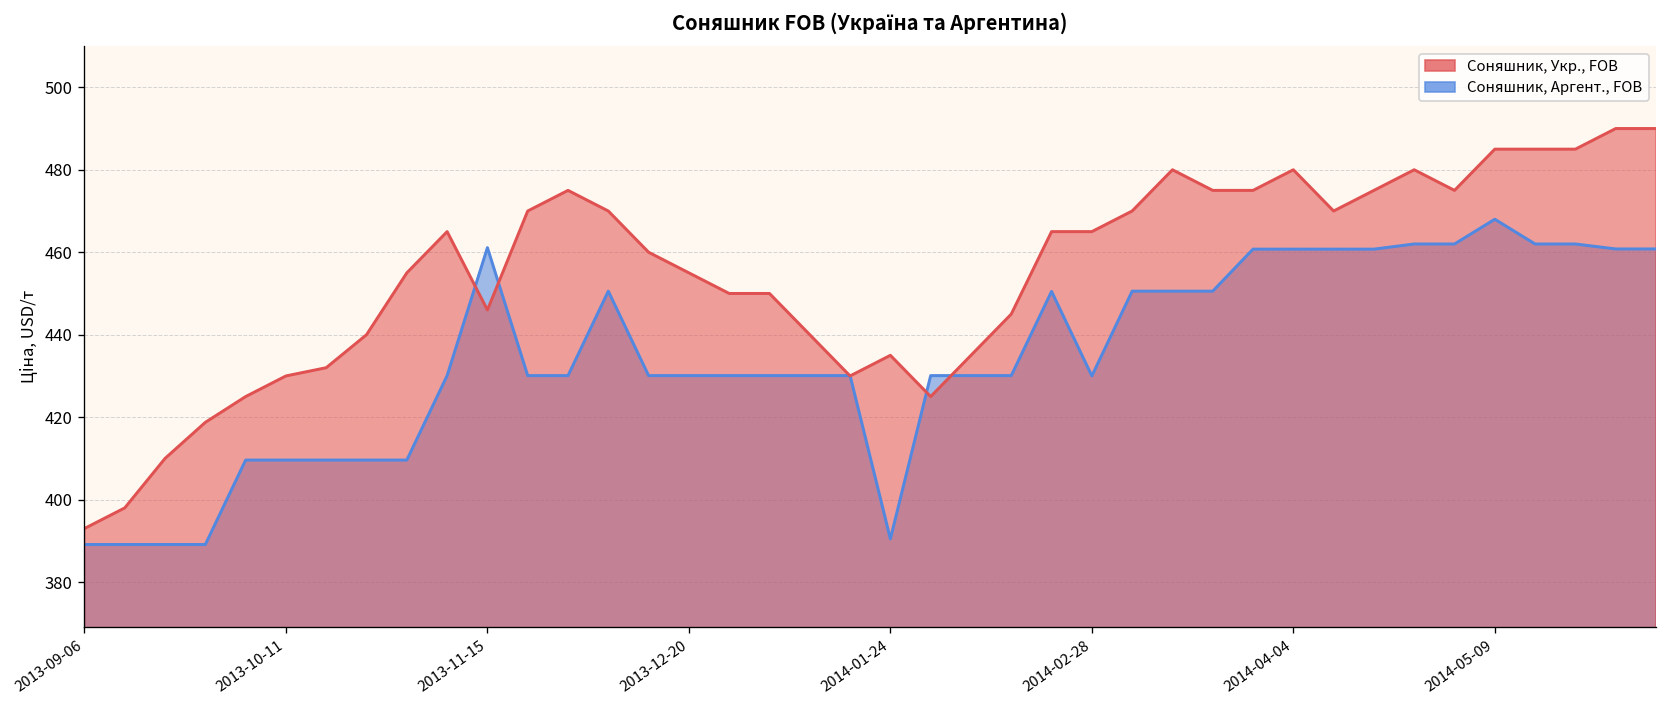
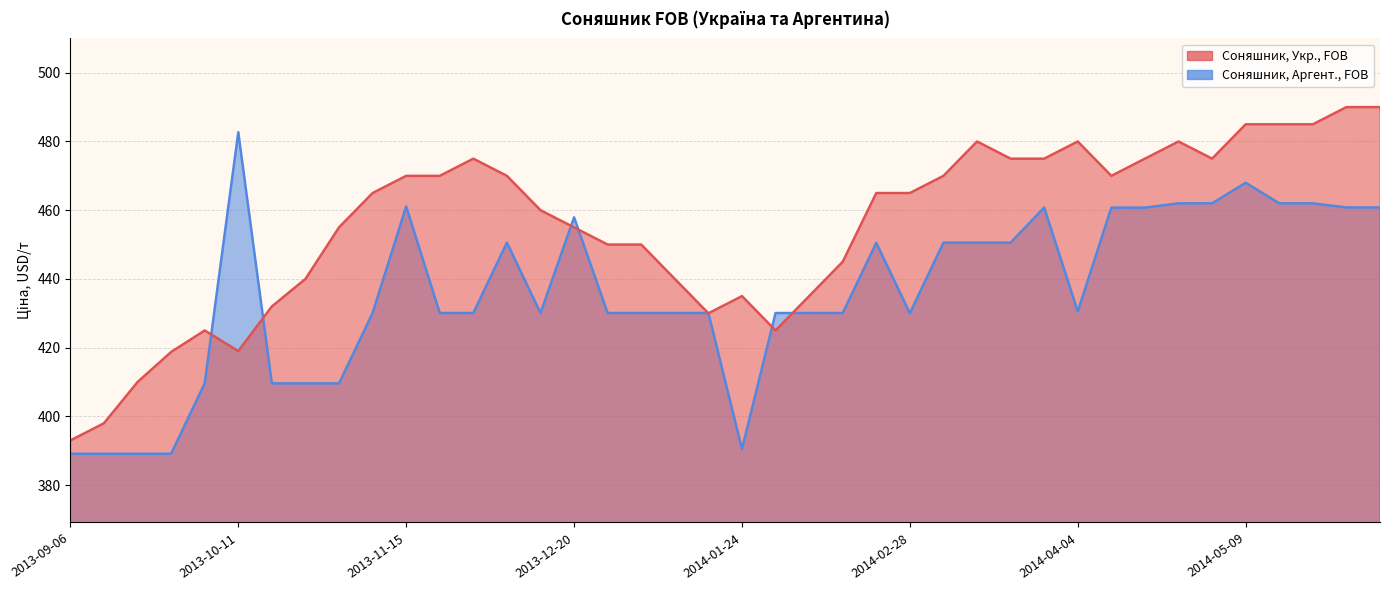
Соняшник, Аргент., FOB, 2013-10-11: 410 -> 483
Соняшник, Укр., FOB, 2013-10-11: 430 -> 419
Соняшник, Укр., FOB, 2013-11-15: 446 -> 470
Соняшник, Аргент., FOB, 2013-12-20: 430 -> 458
Соняшник, Аргент., FOB, 2014-04-04: 461 -> 431
